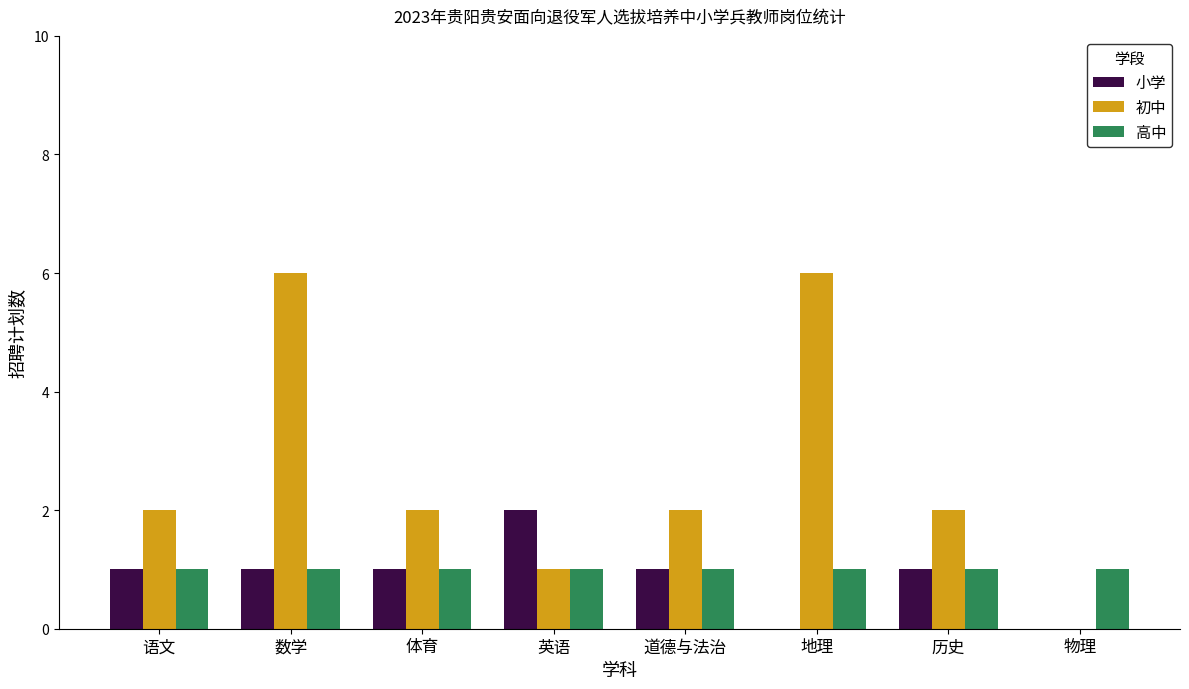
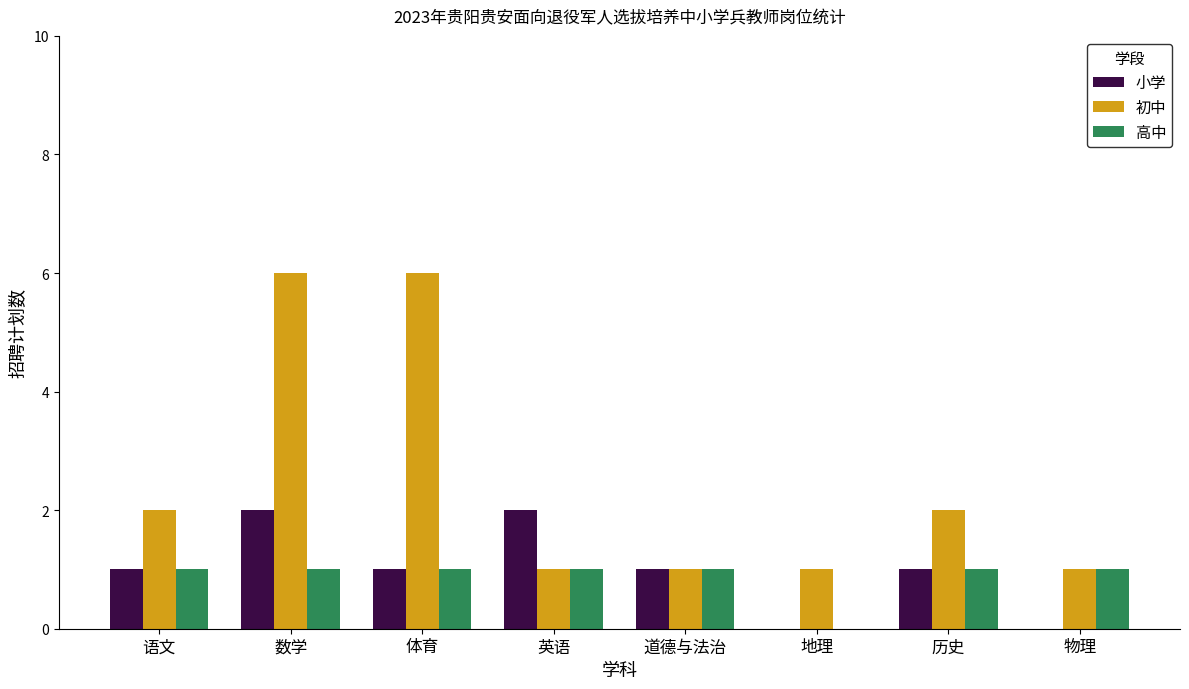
小学, 数学: 1 -> 2
初中, 体育: 2 -> 6
初中, 道德与法治: 2 -> 1
初中, 地理: 6 -> 1
高中, 地理: 1 -> 0
初中, 物理: 0 -> 1
